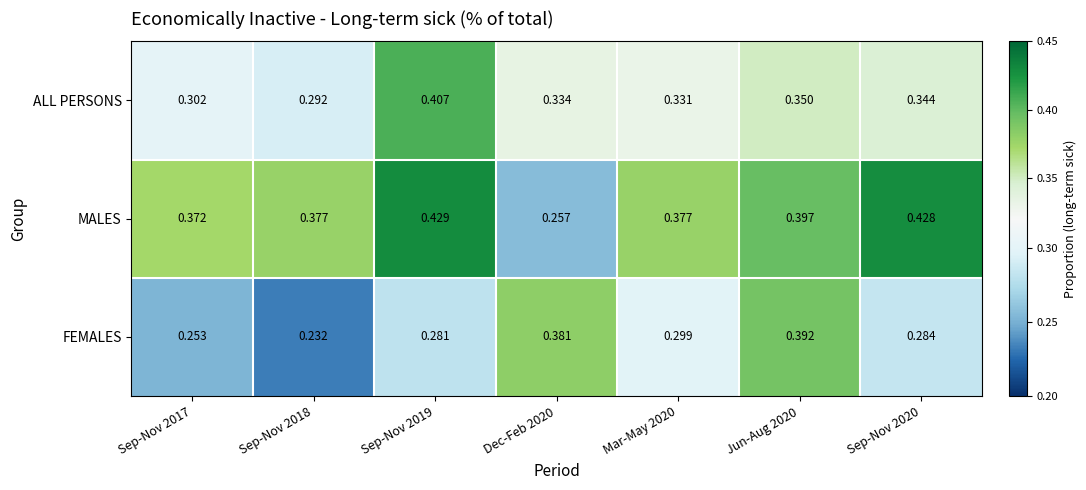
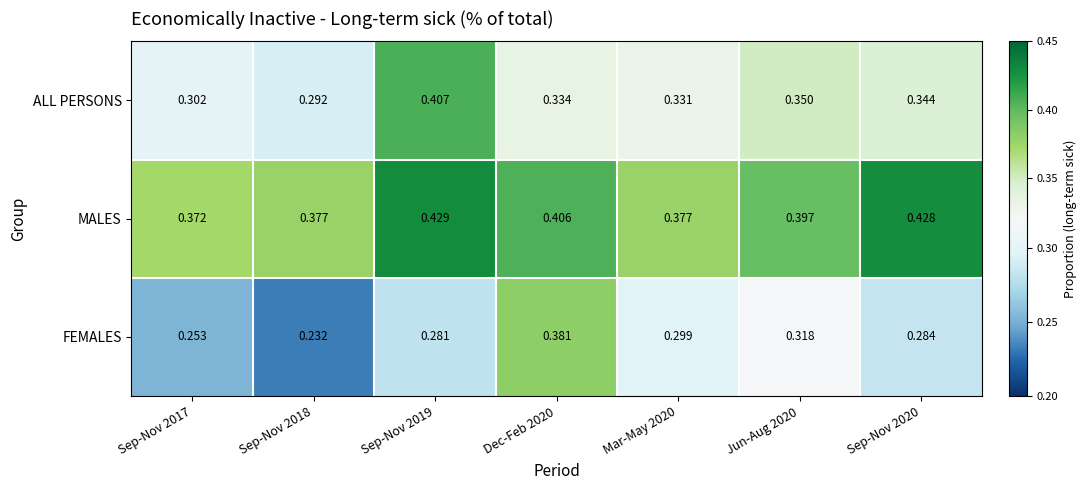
MALES, Dec-Feb 2020: 0.257 -> 0.406
FEMALES, Jun-Aug 2020: 0.392 -> 0.318
